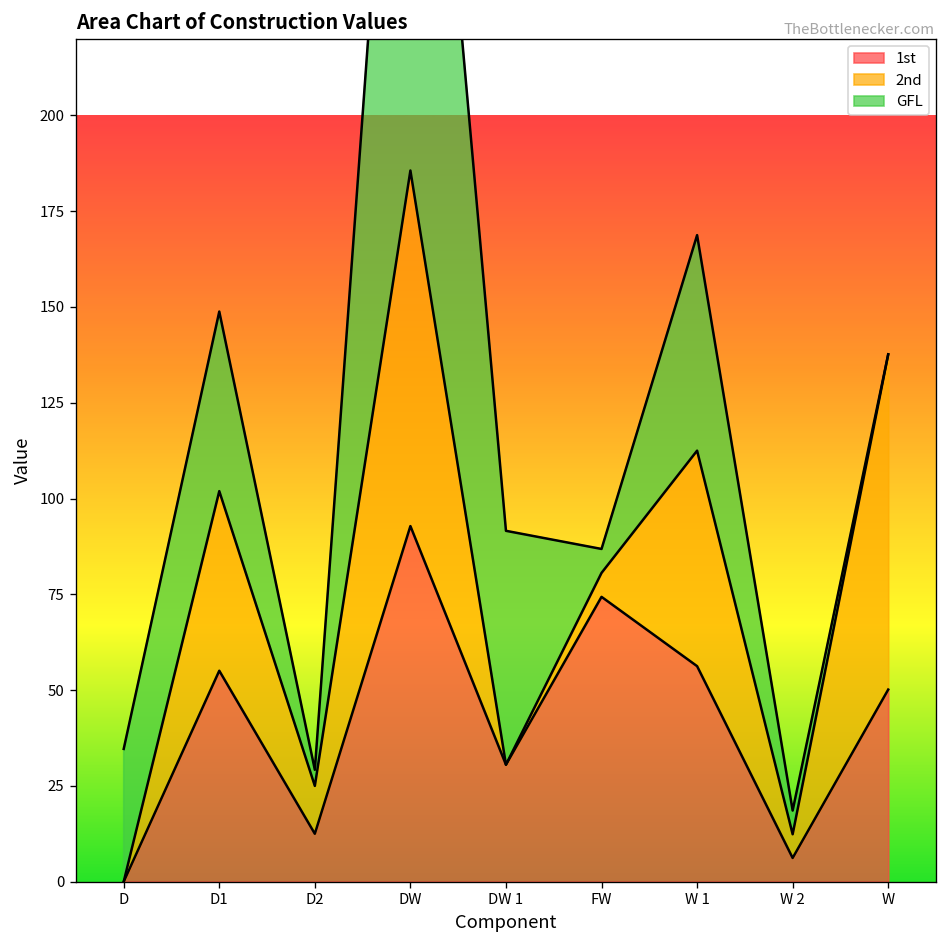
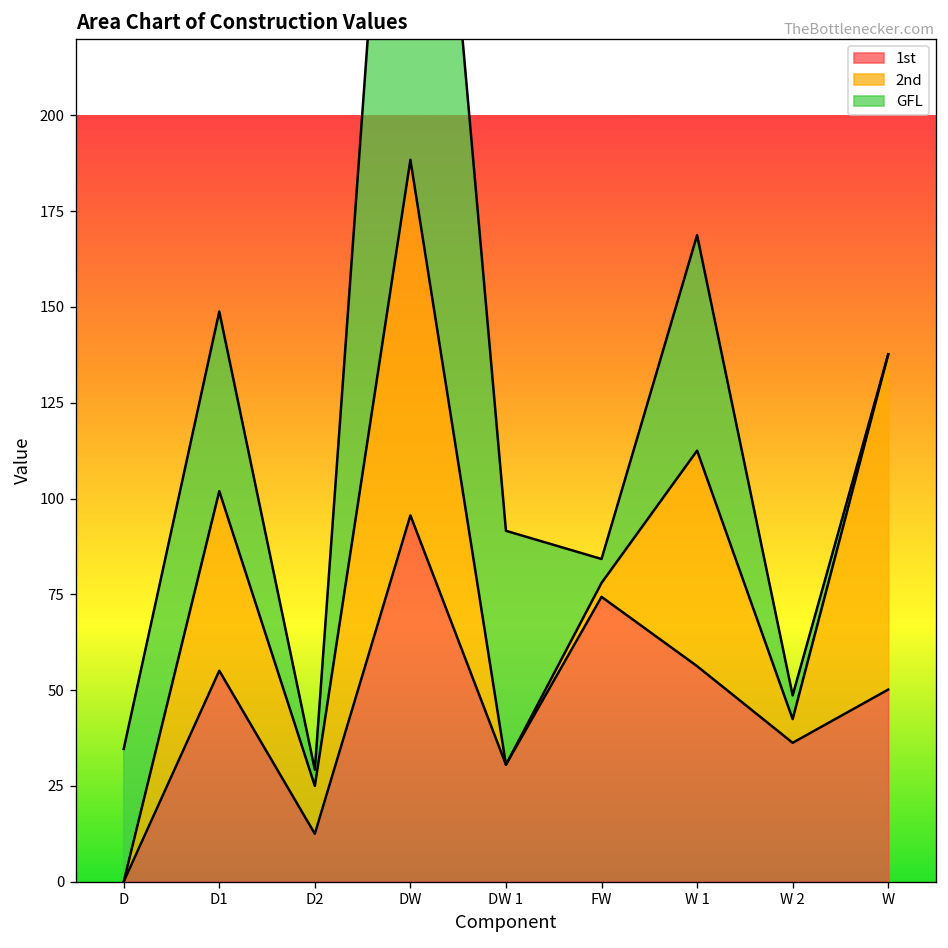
1st, DW: 93 -> 96
2nd, FW: 6 -> 4
1st, W 2: 6 -> 36
